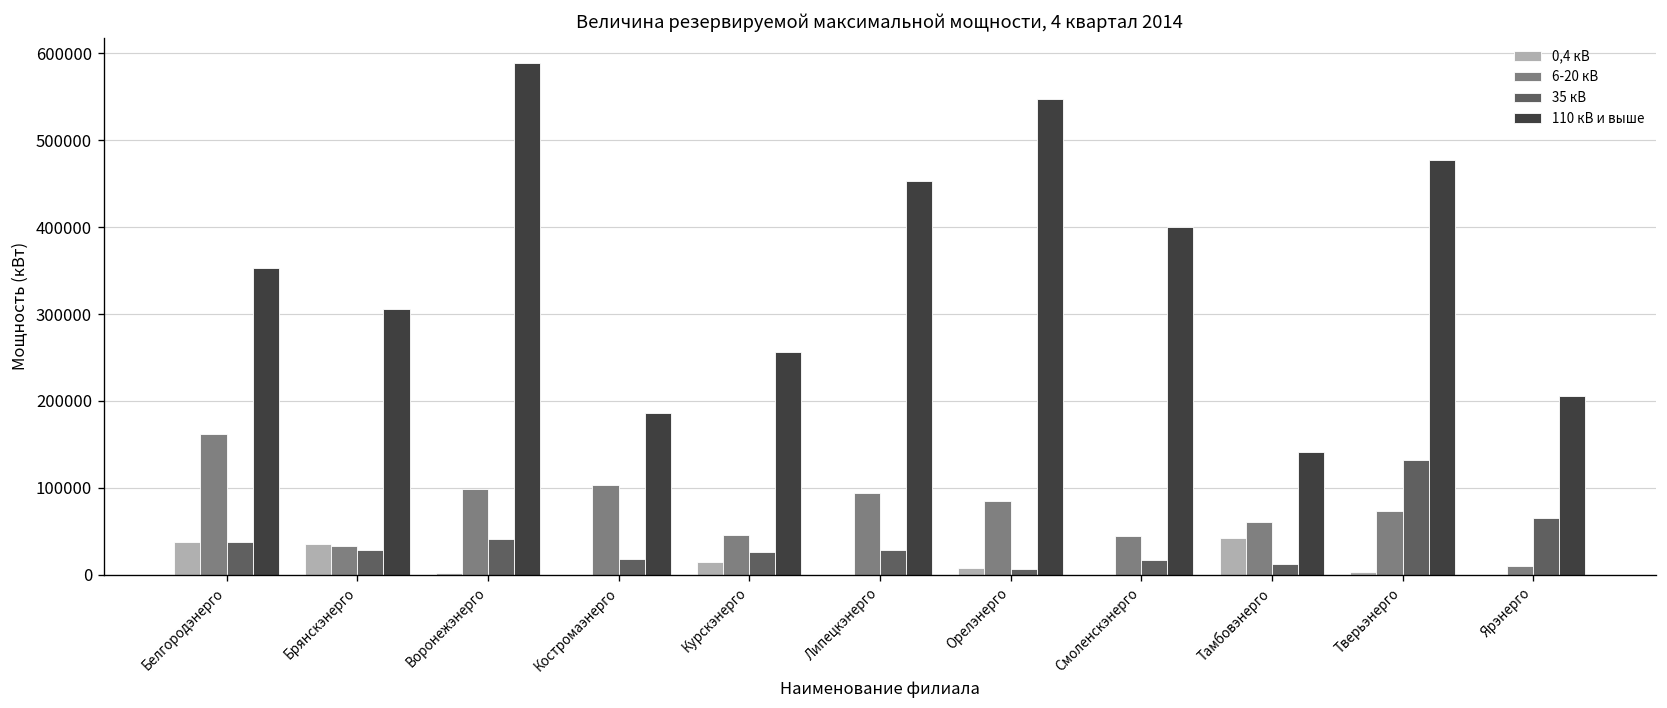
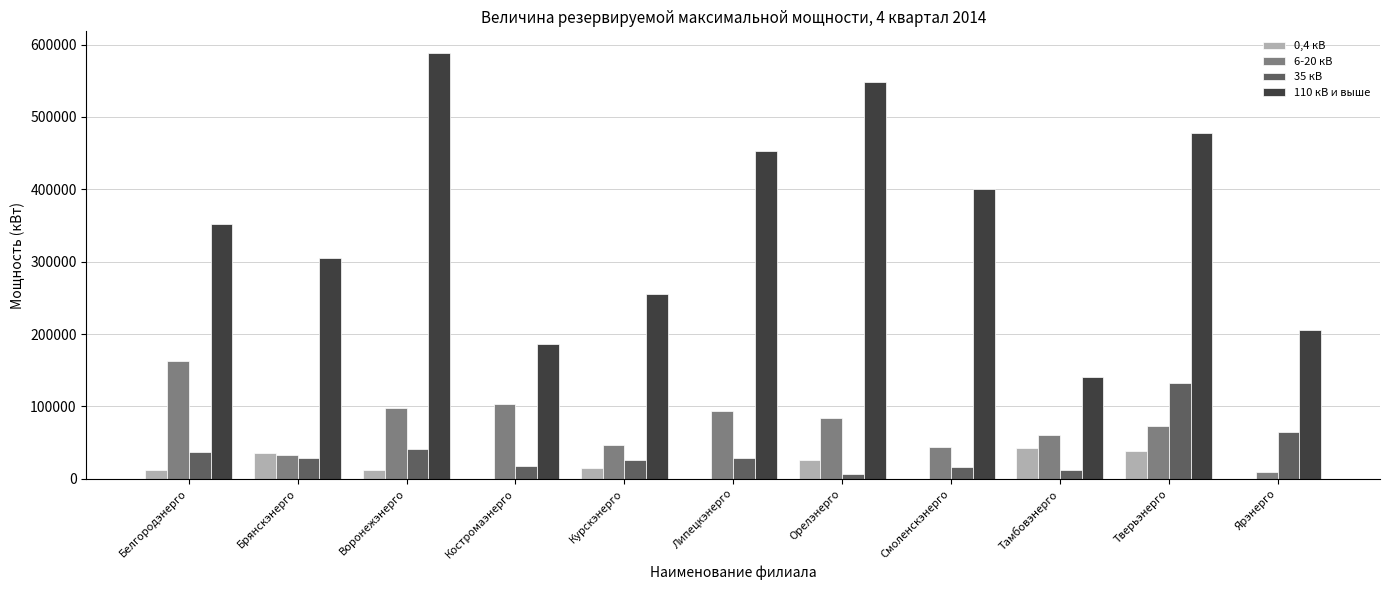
0,4 кВ, Белгородэнерго: 40000 -> 10000
0,4 кВ, Воронежэнерго: 0 -> 10000
0,4 кВ, Орелэнерго: 10000 -> 30000
0,4 кВ, Тверьэнерго: 0 -> 40000
